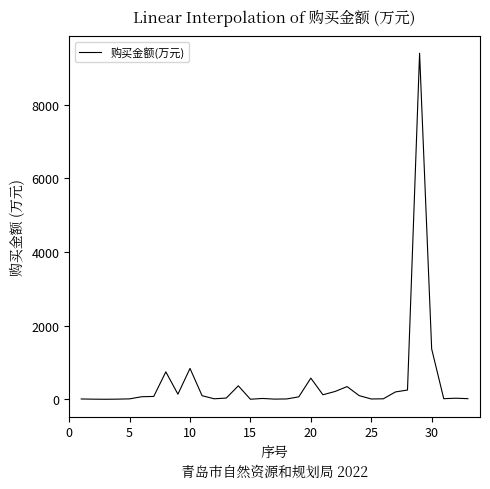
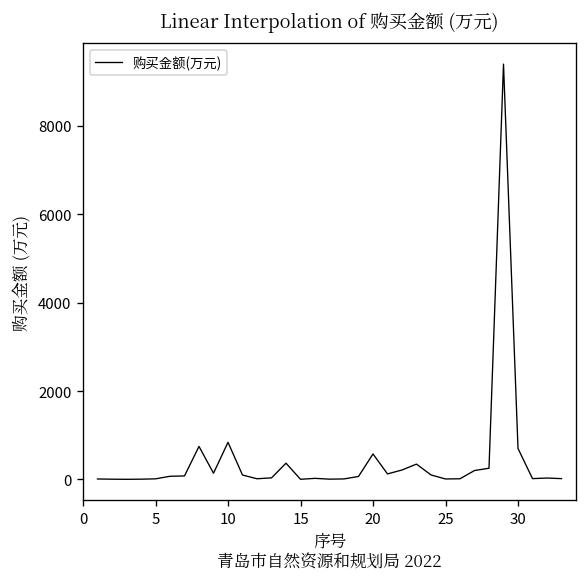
30: 1400 -> 700
